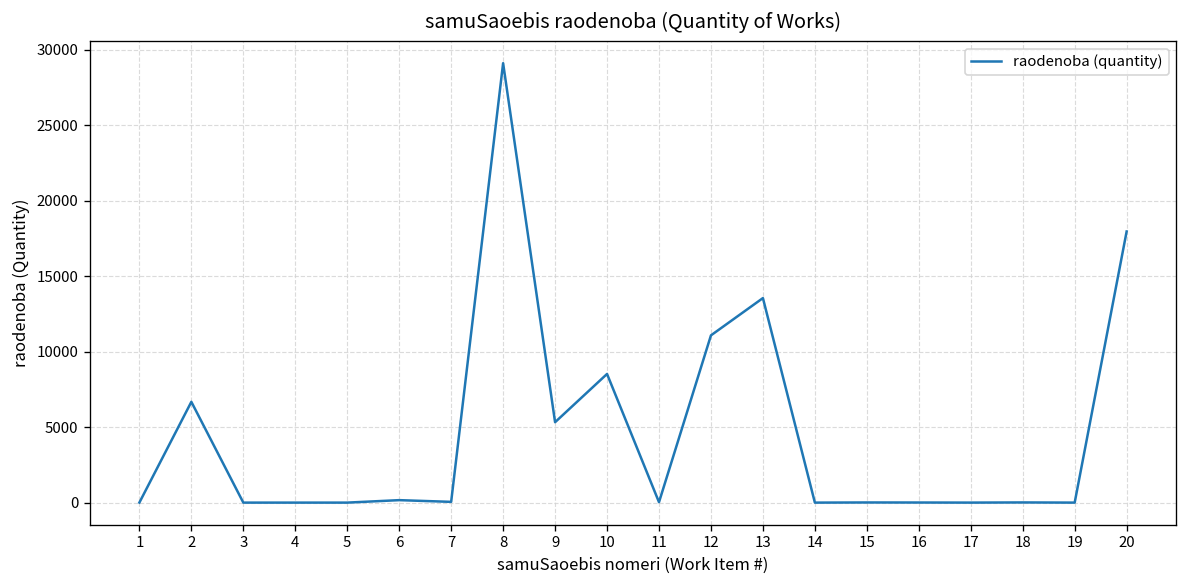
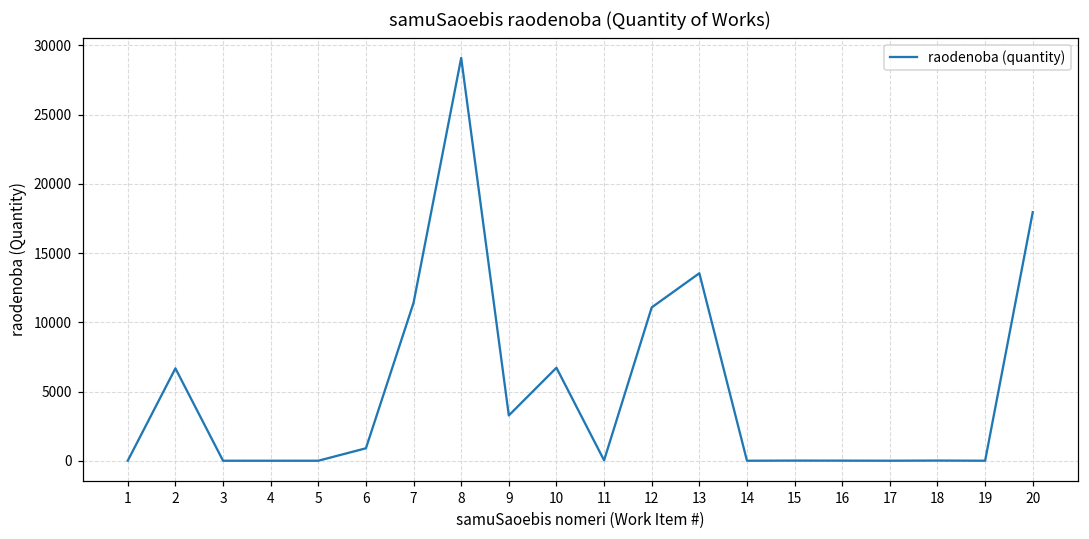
6: 200 -> 900
7: 100 -> 11400
9: 5300 -> 3300
10: 8500 -> 6700
